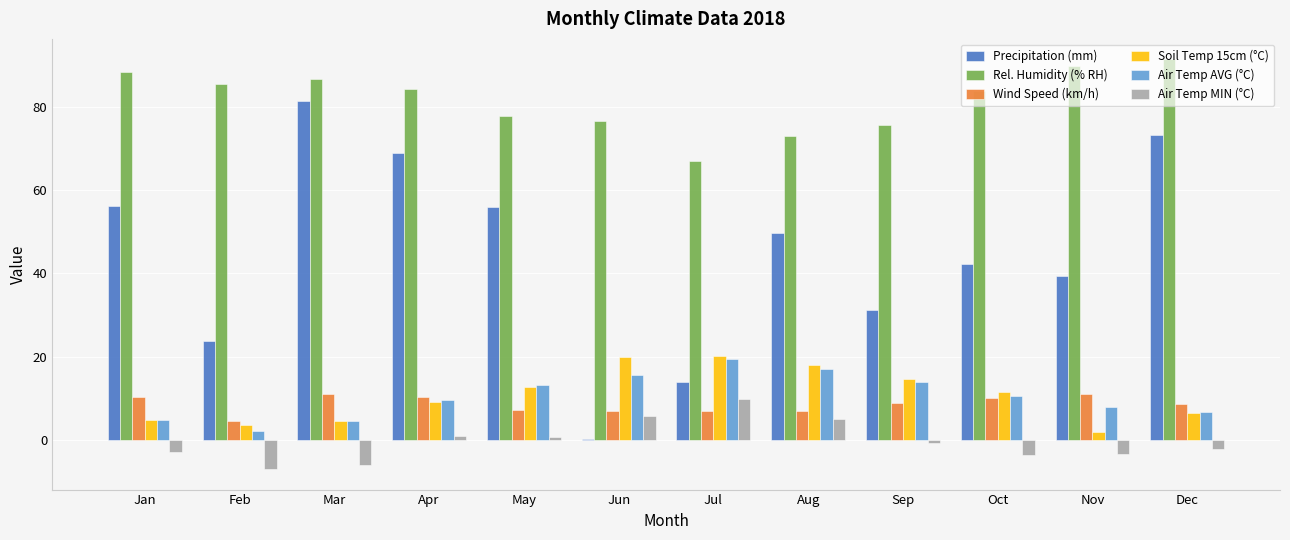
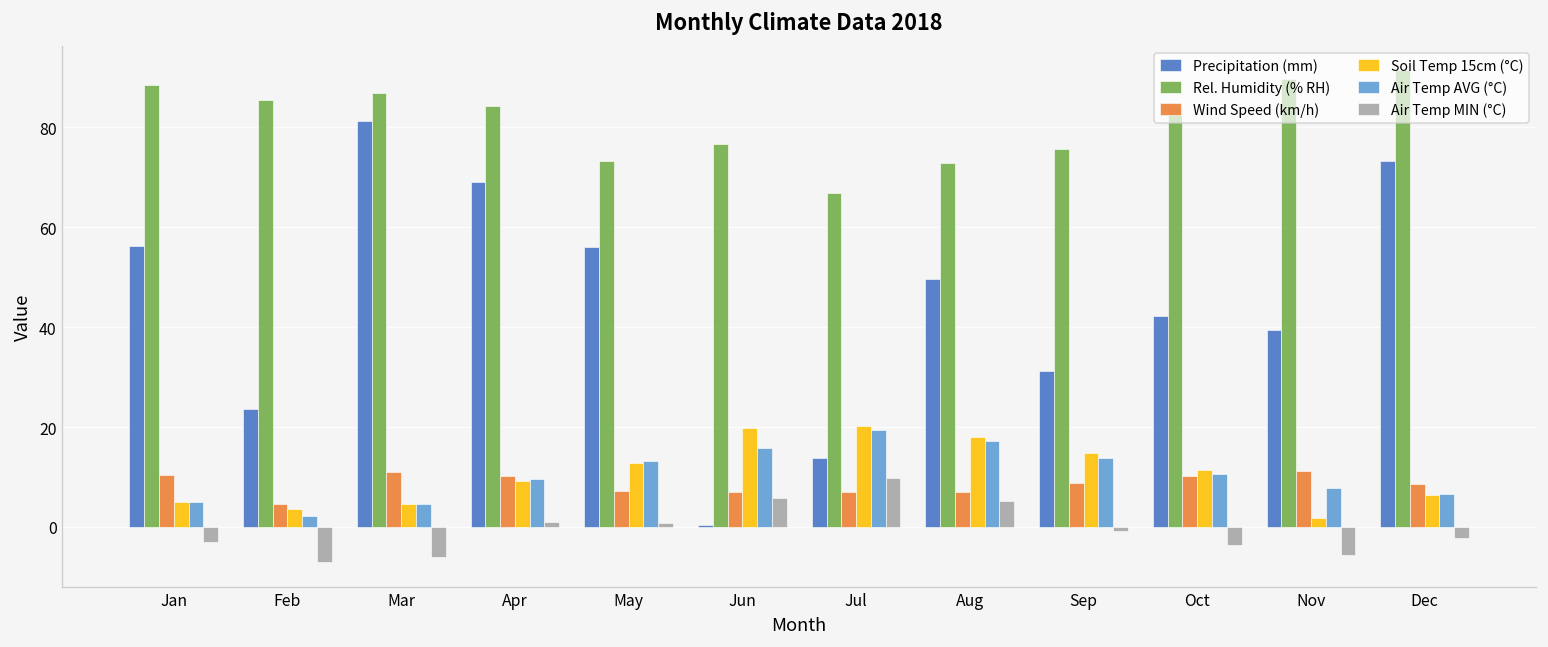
Rel. Humidity (% RH), May: 78 -> 73
Air Temp MIN (°C), Nov: -3 -> -6
